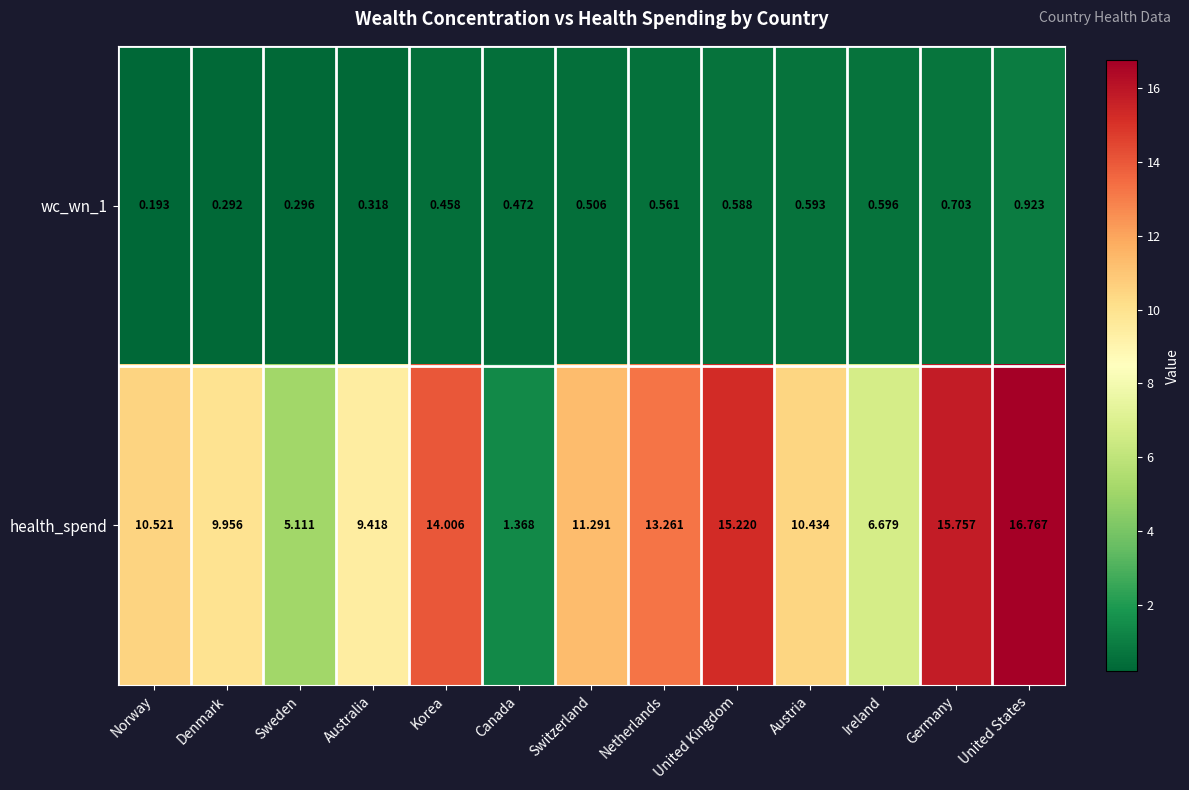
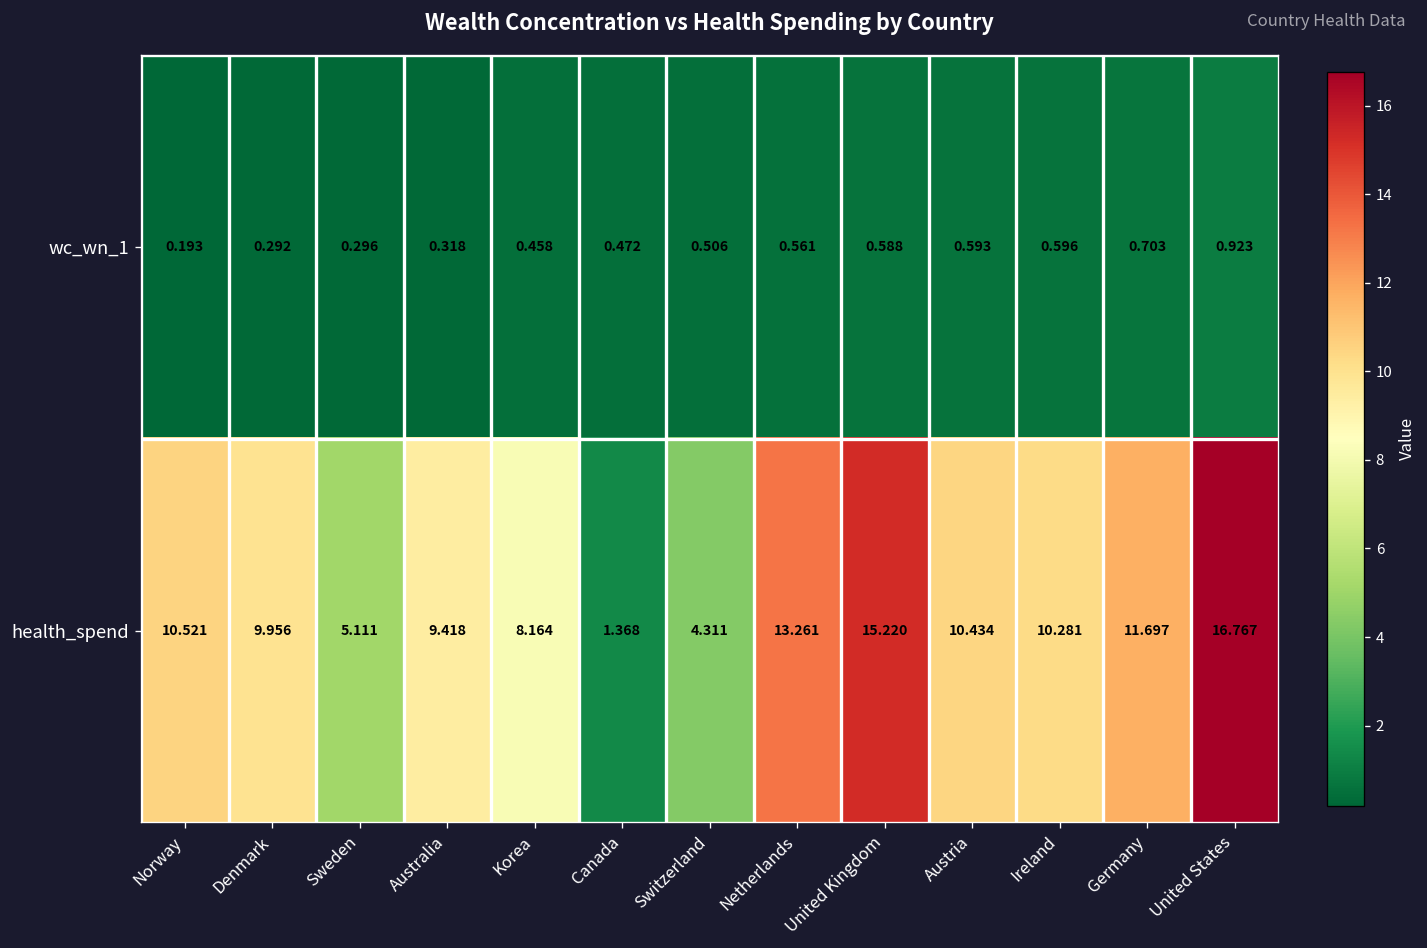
health_spend, Korea: 14.006 -> 8.164
health_spend, Switzerland: 11.291 -> 4.311
health_spend, Ireland: 6.679 -> 10.281
health_spend, Germany: 15.757 -> 11.697
